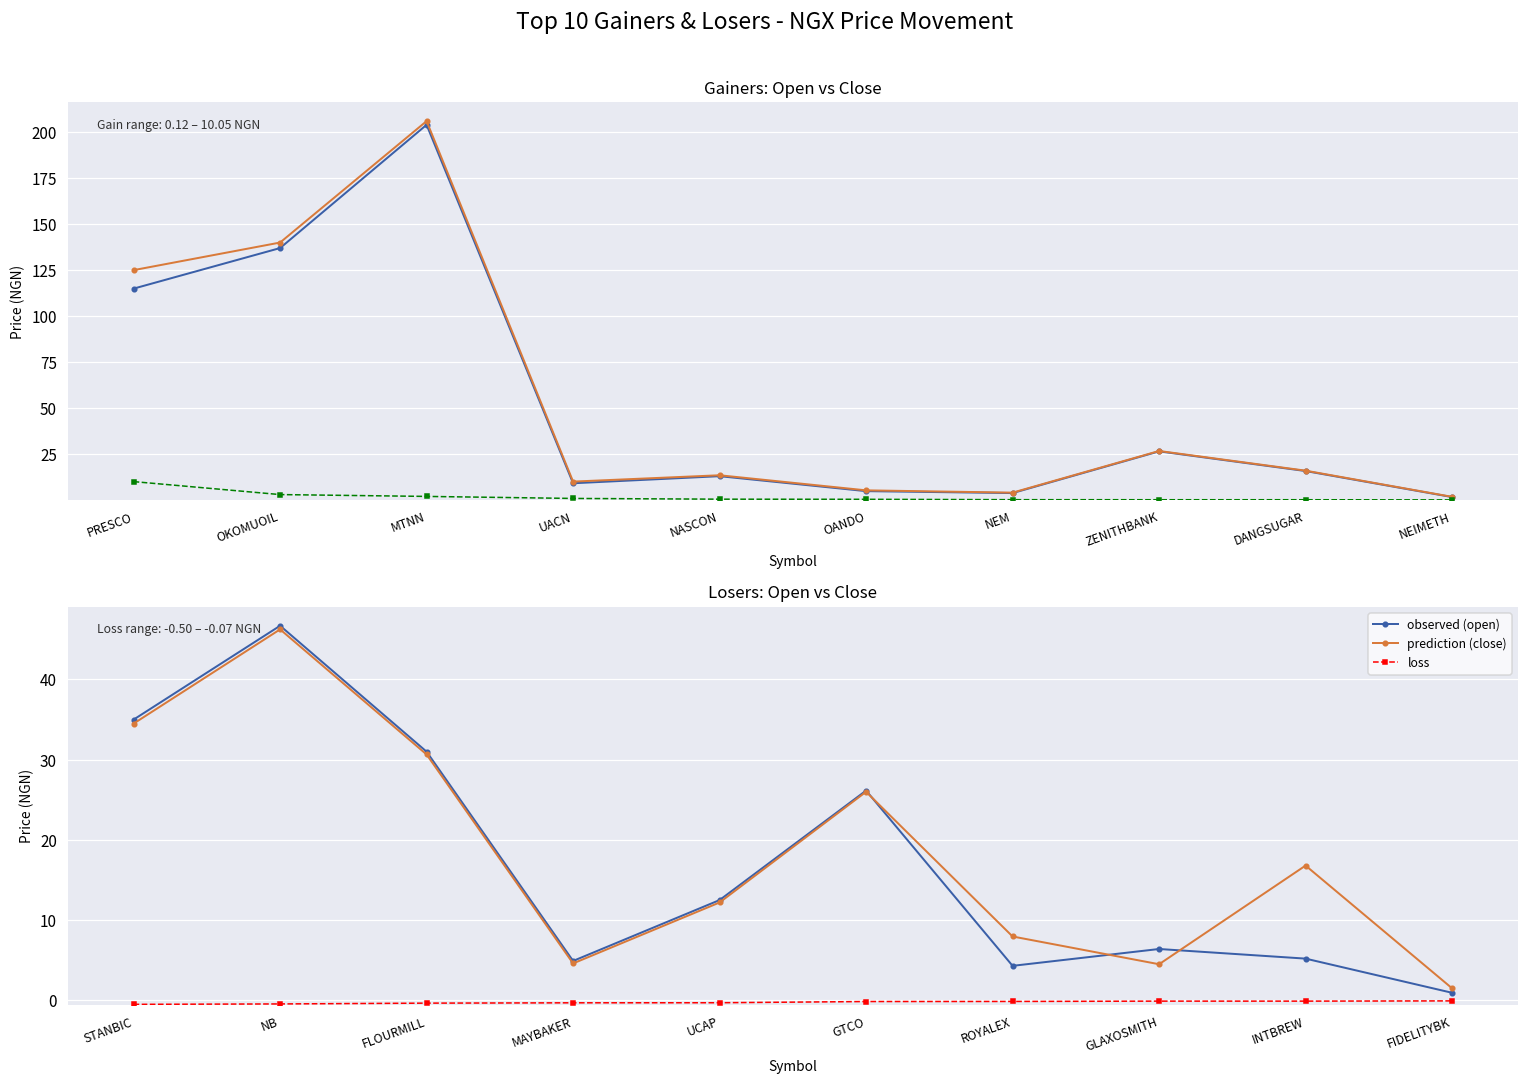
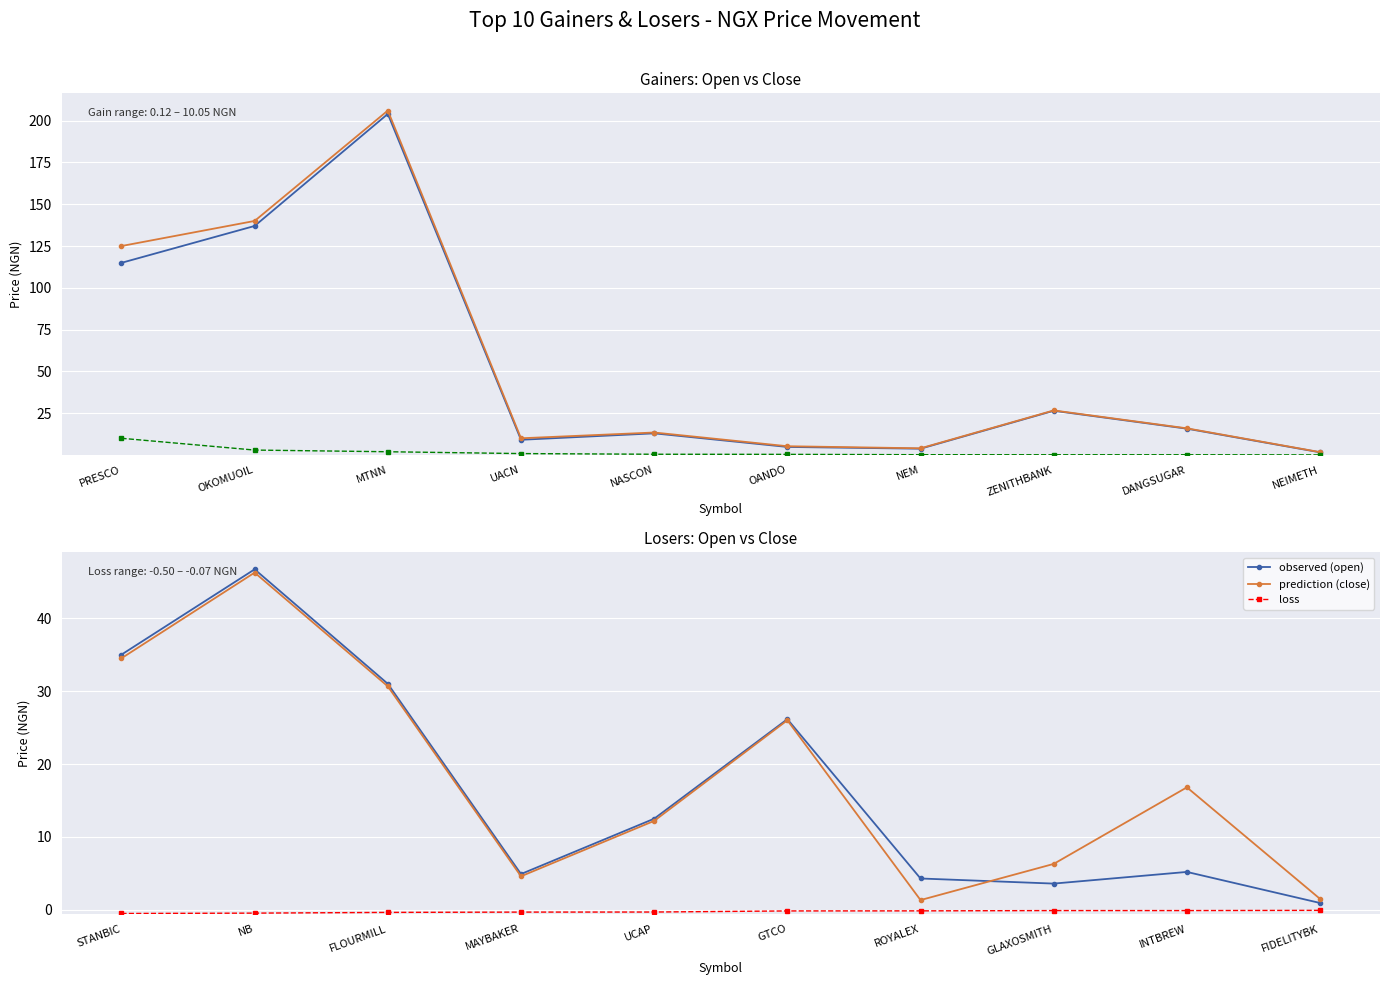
Losers: Open vs Close, prediction (close), ROYALEX: 8 -> 1
Losers: Open vs Close, observed (open), GLAXOSMITH: 6 -> 4
Losers: Open vs Close, prediction (close), GLAXOSMITH: 5 -> 6
